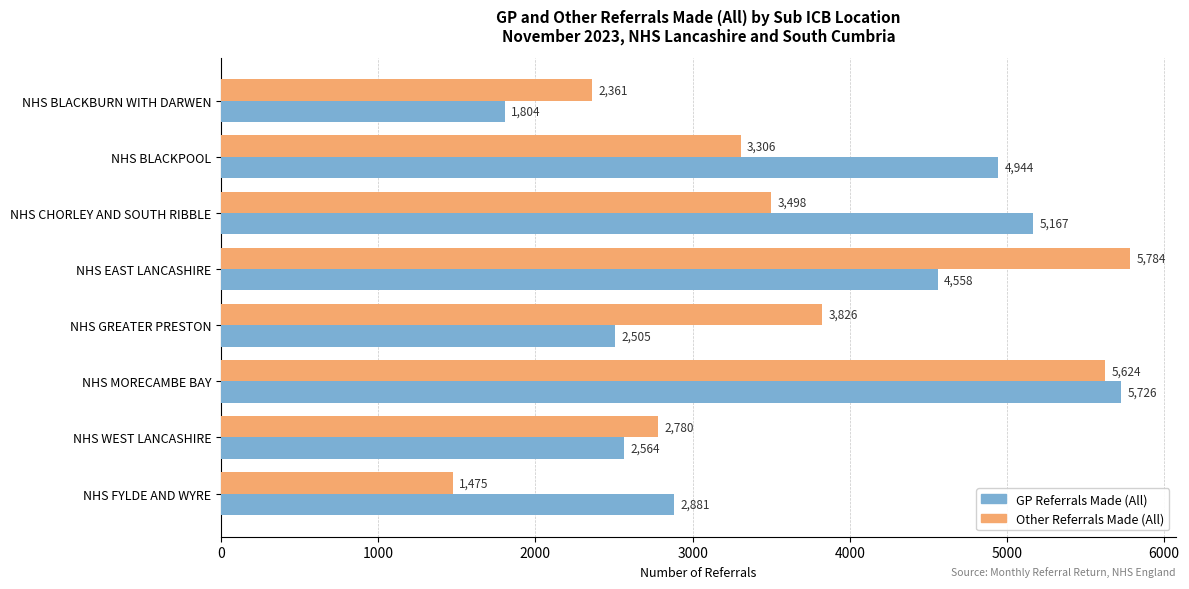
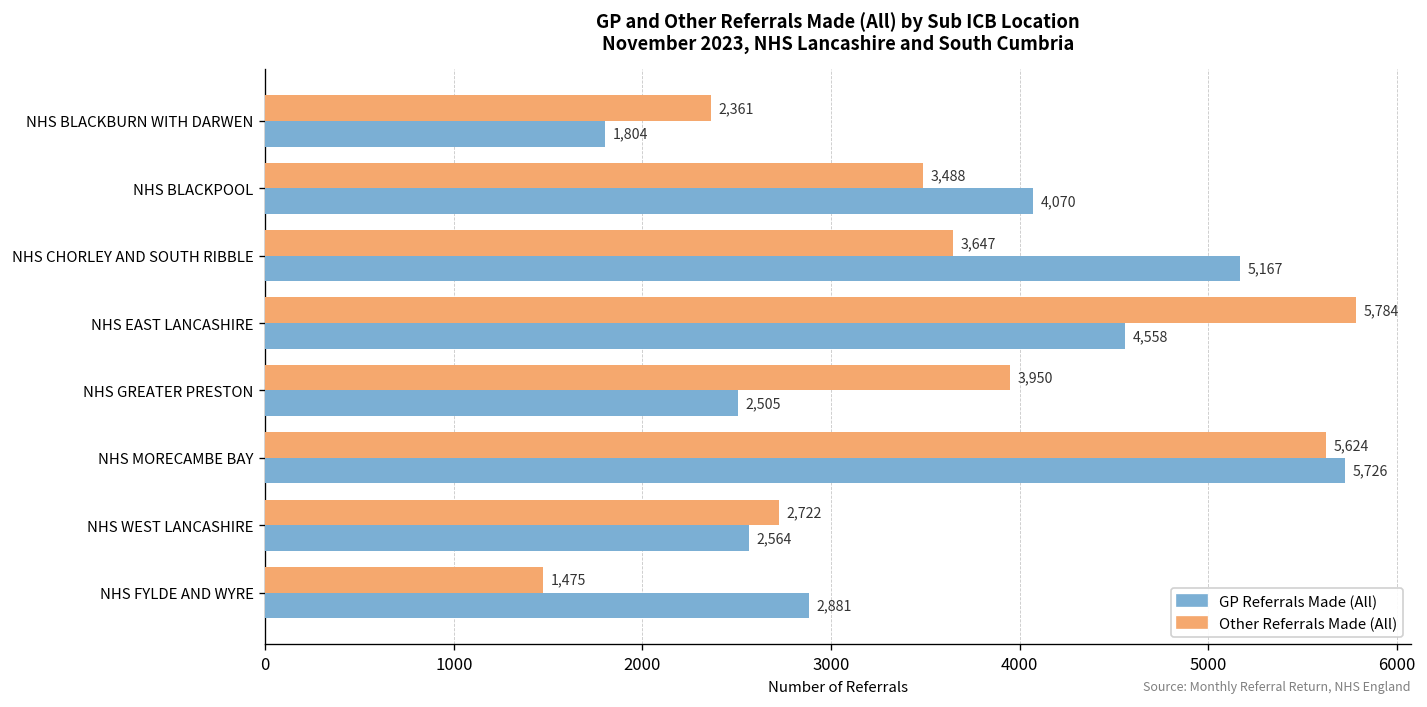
Other Referrals Made (All), NHS BLACKPOOL: 3,306 -> 3,488
GP Referrals Made (All), NHS BLACKPOOL: 4,944 -> 4,070
Other Referrals Made (All), NHS CHORLEY AND SOUTH RIBBLE: 3,498 -> 3,647
Other Referrals Made (All), NHS GREATER PRESTON: 3,826 -> 3,950
Other Referrals Made (All), NHS WEST LANCASHIRE: 2,780 -> 2,722
